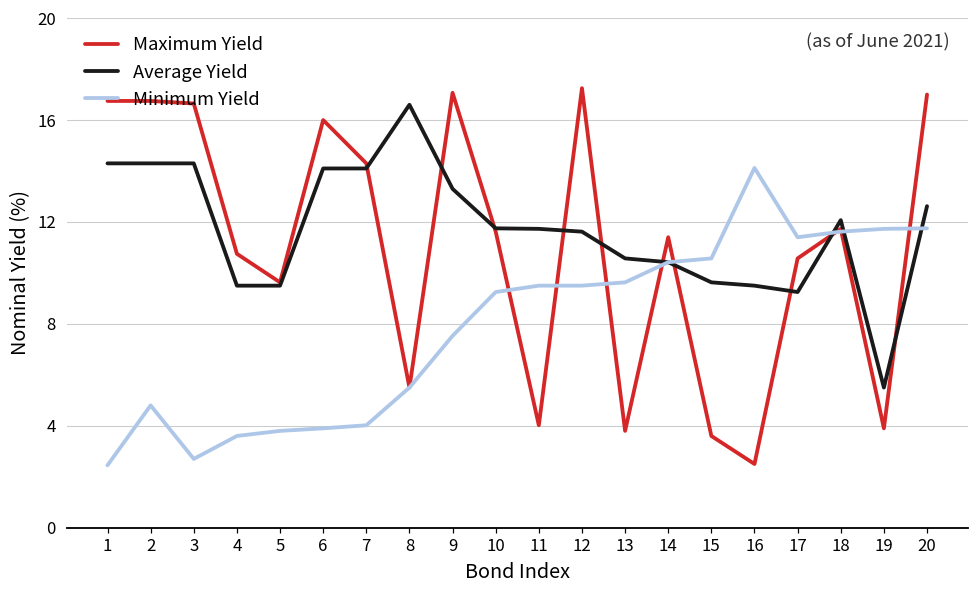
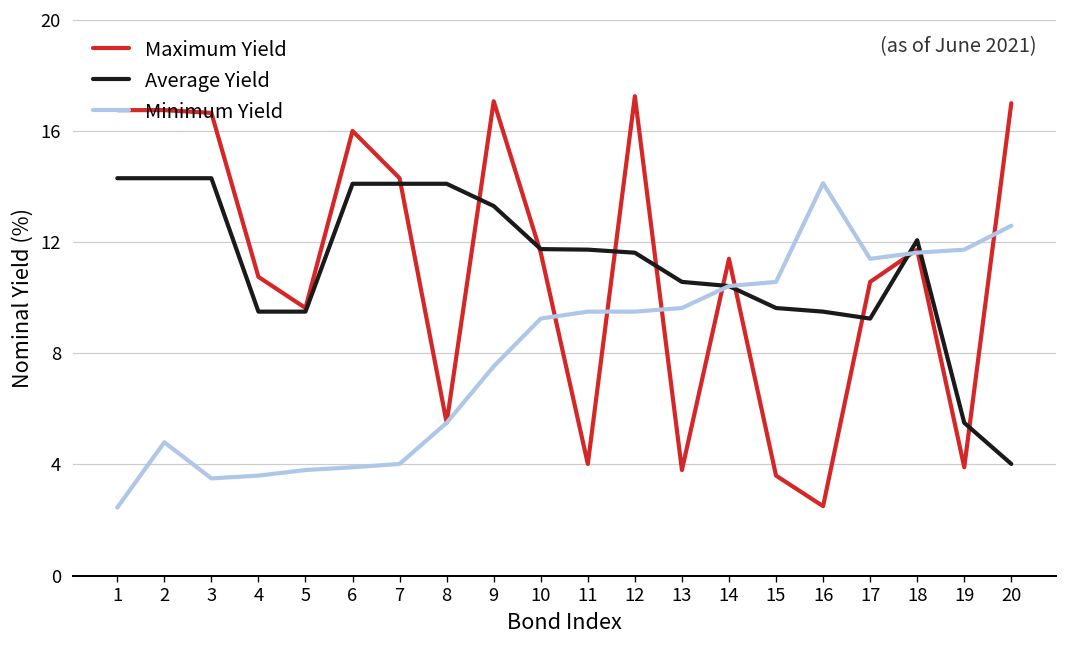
Minimum Yield, 3: 2.7 -> 3.5
Average Yield, 8: 16.6 -> 14.1
Average Yield, 20: 12.6 -> 4.0
Minimum Yield, 20: 11.8 -> 12.6
